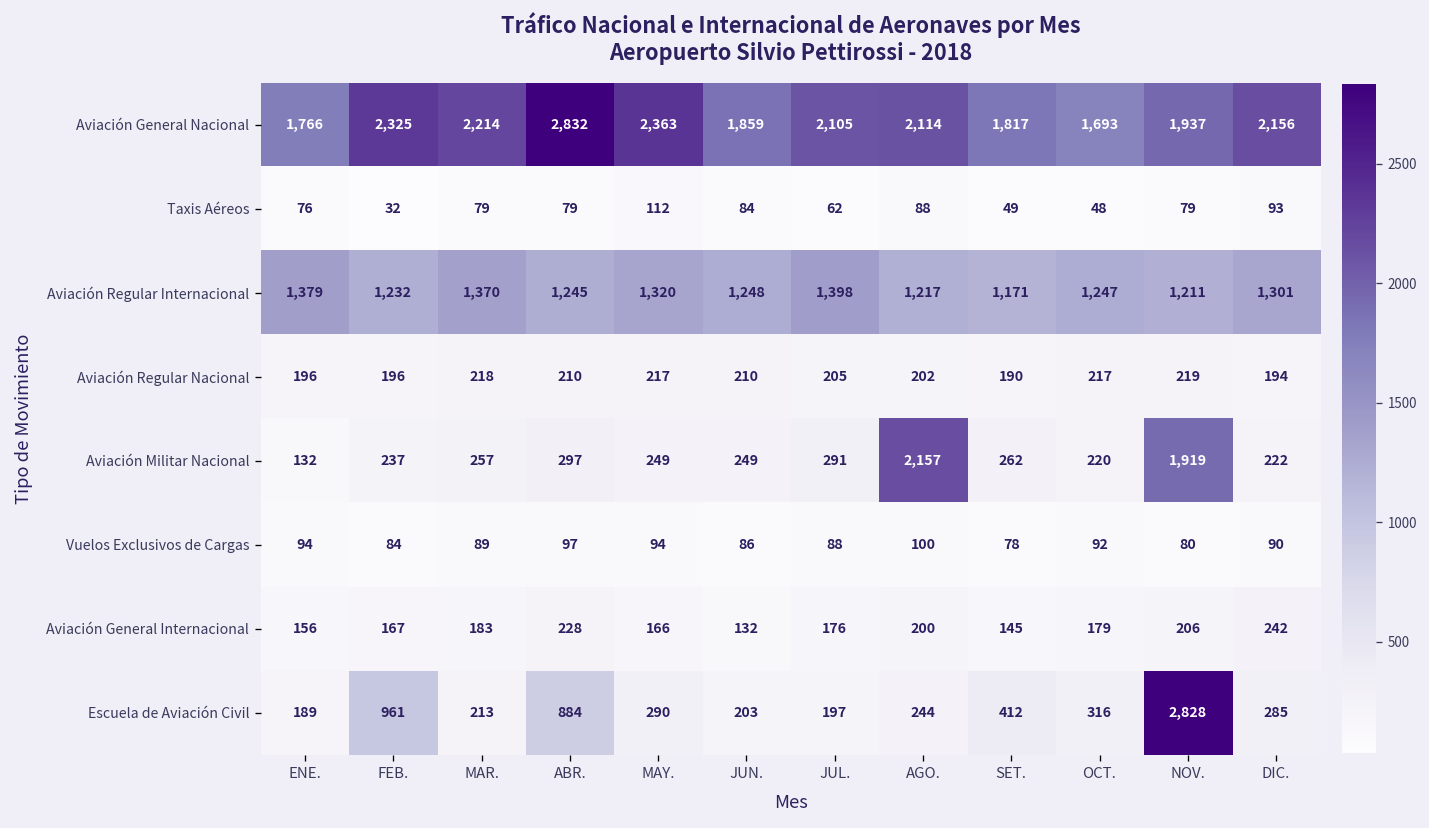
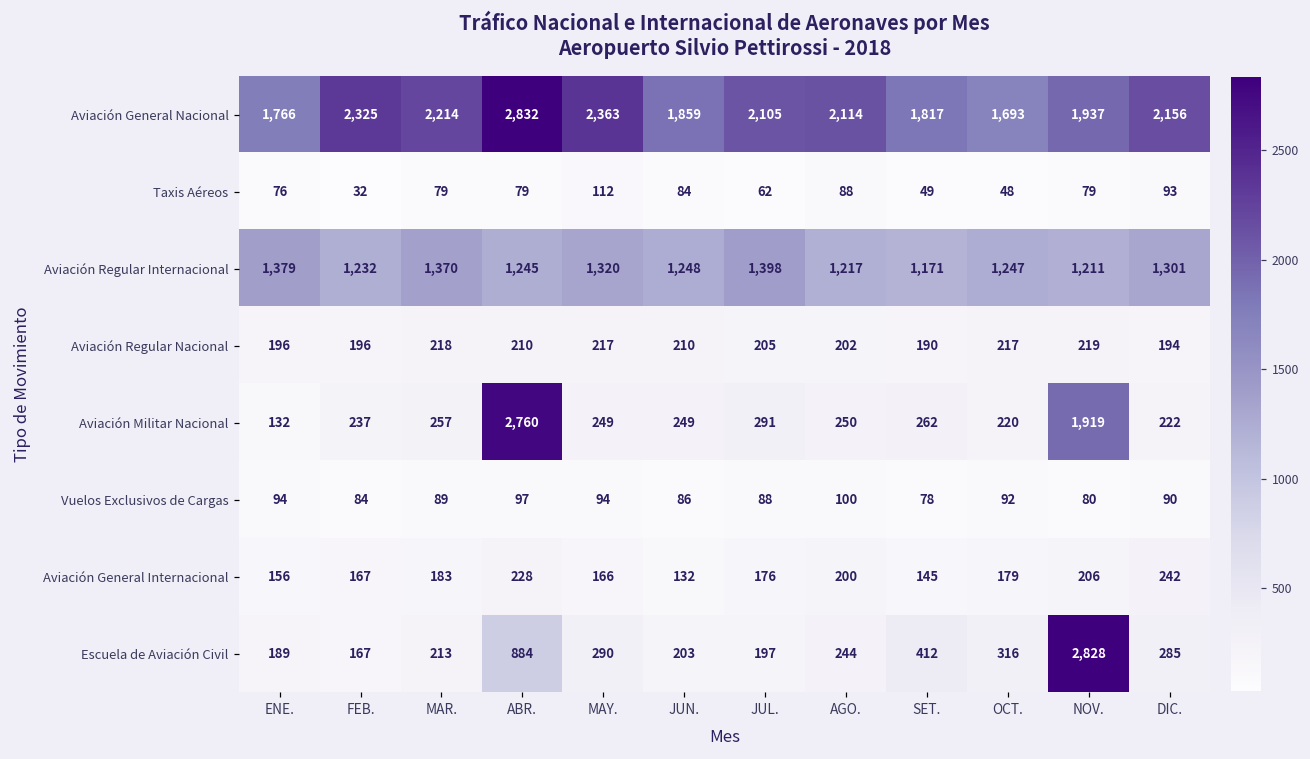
Aviación Militar Nacional, ABR.: 297 -> 2,760
Aviación Militar Nacional, AGO.: 2,157 -> 250
Escuela de Aviación Civil, FEB.: 961 -> 167
